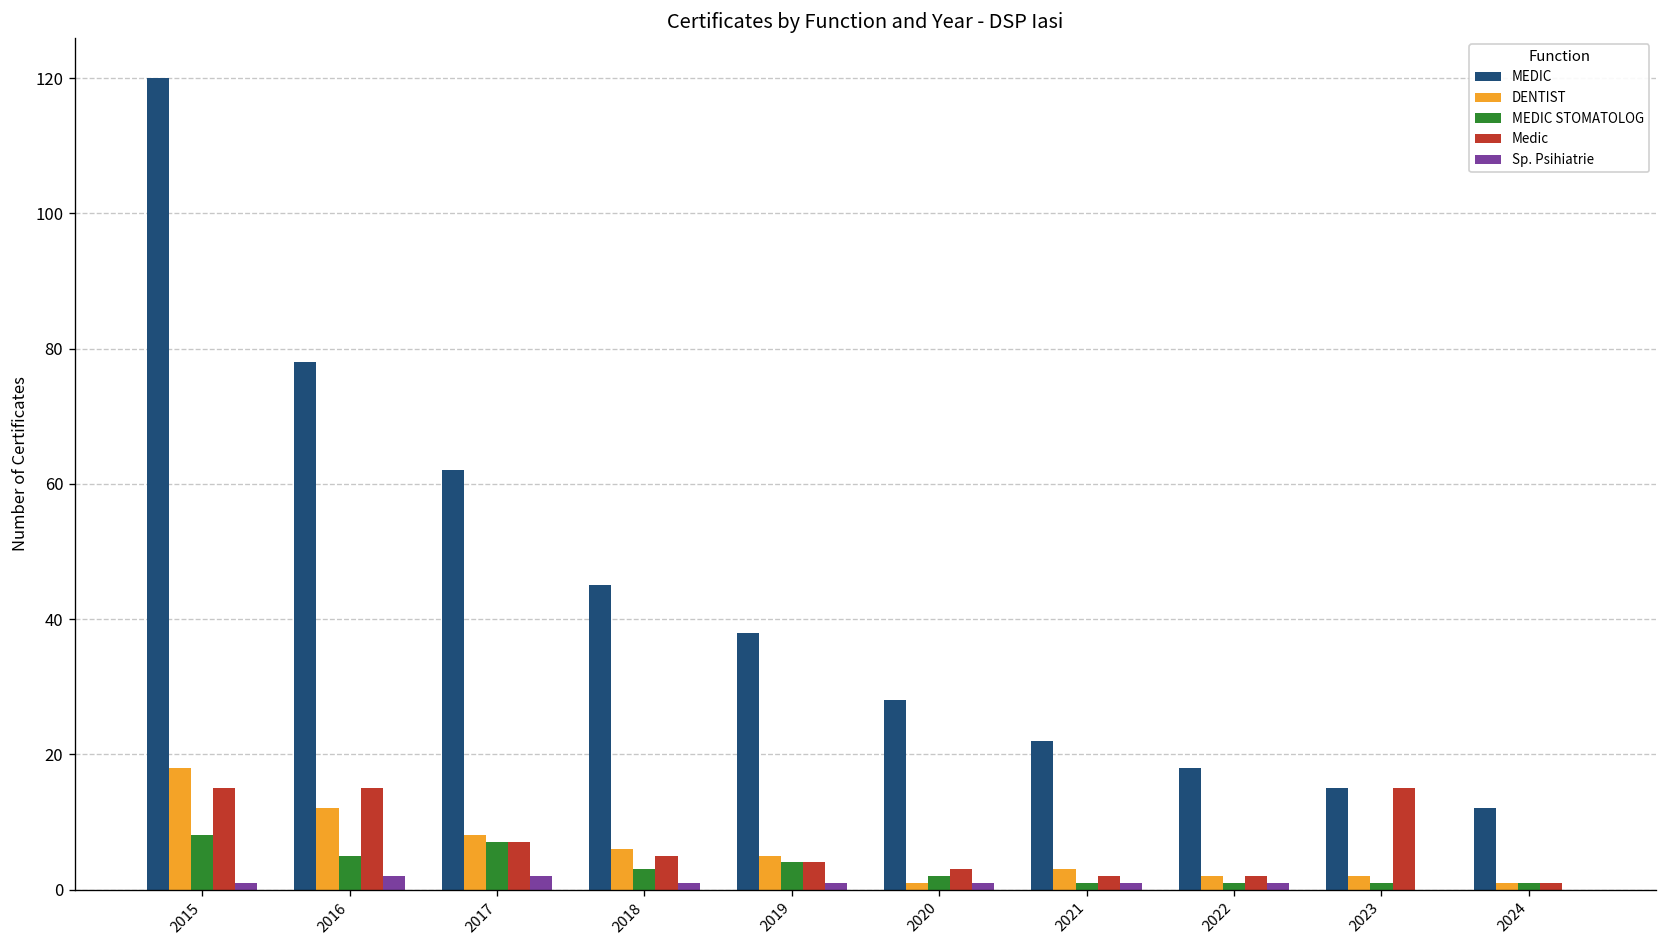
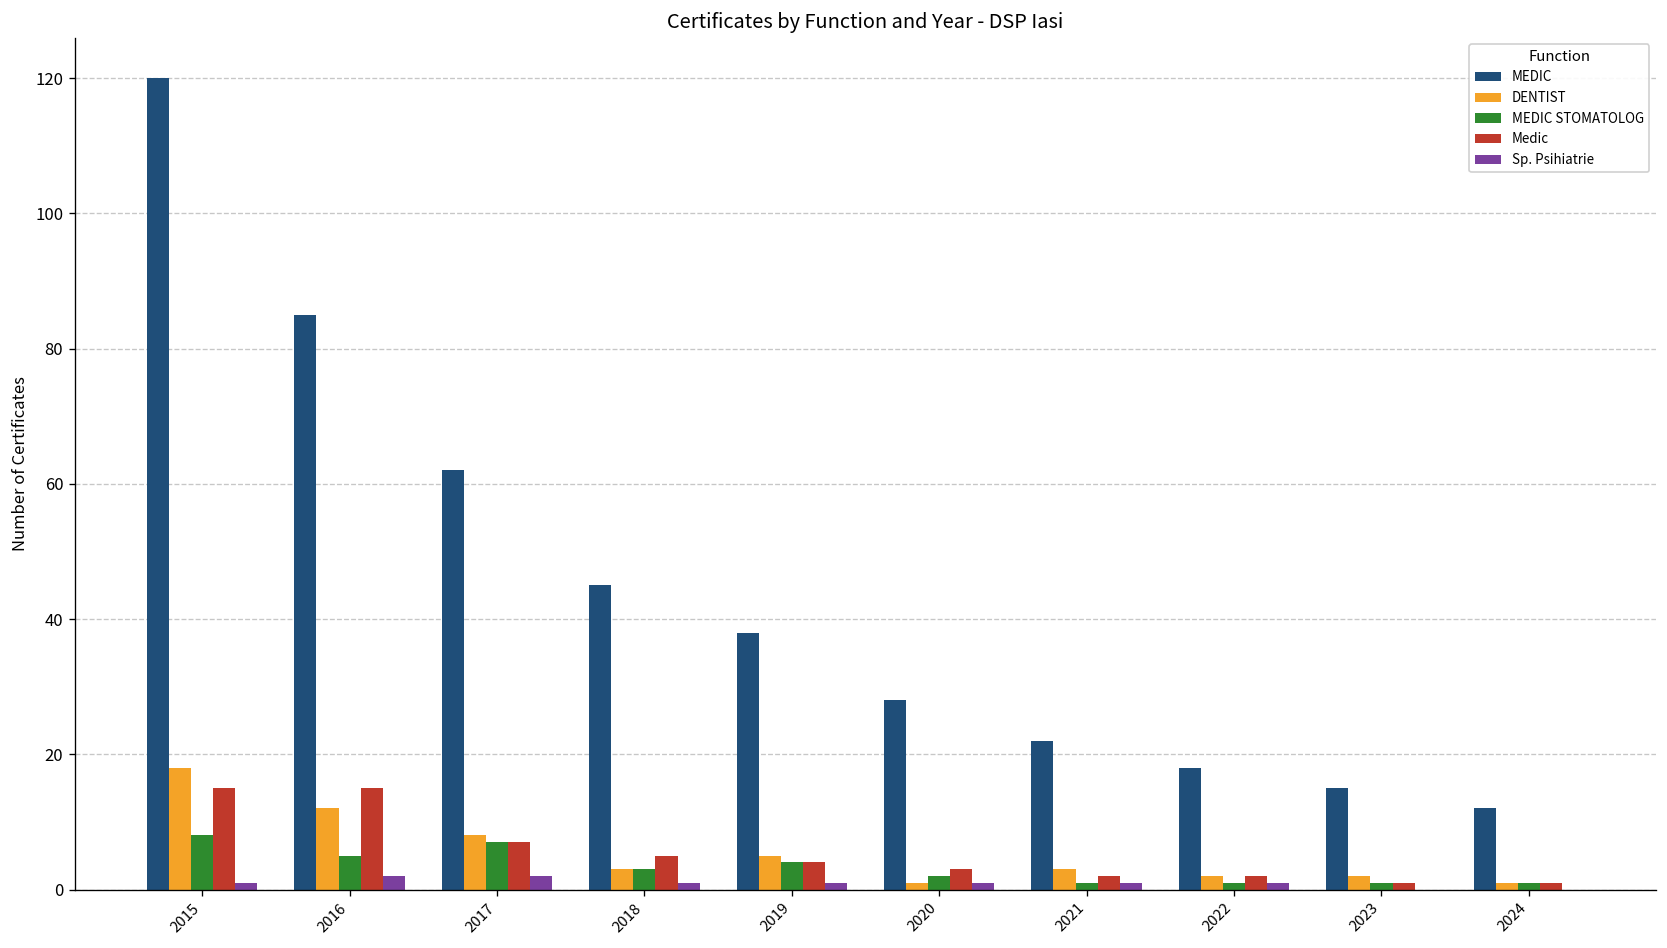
MEDIC, 2016: 78 -> 85
DENTIST, 2018: 6 -> 3
Medic, 2023: 15 -> 1
